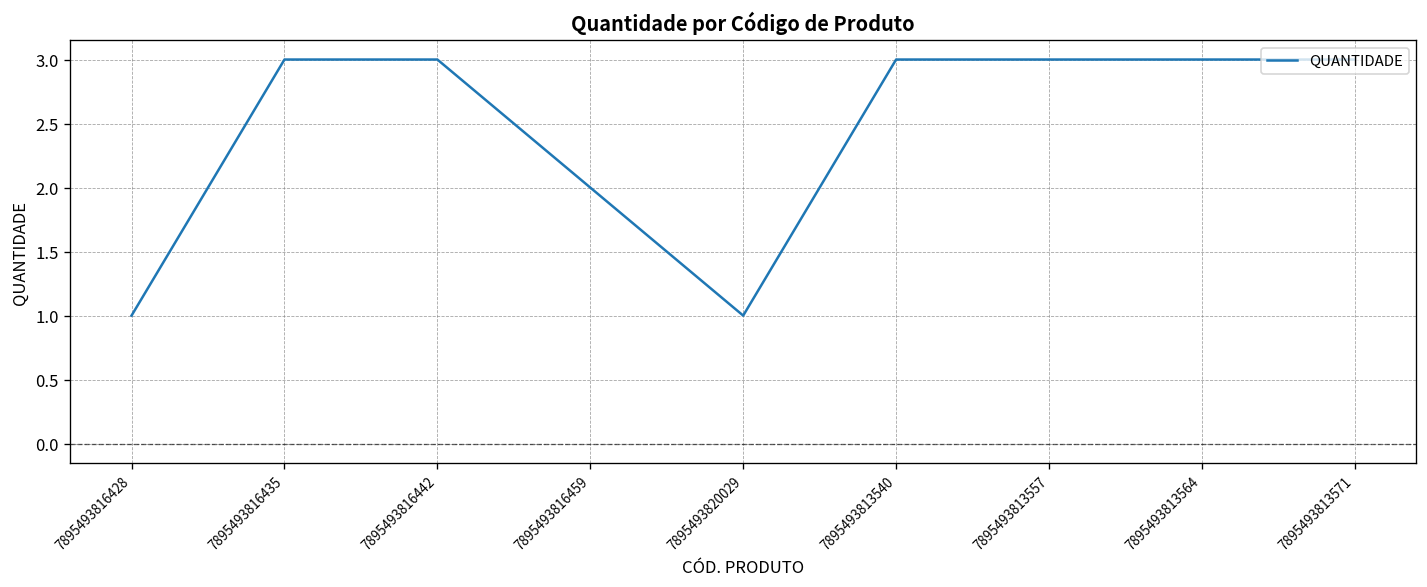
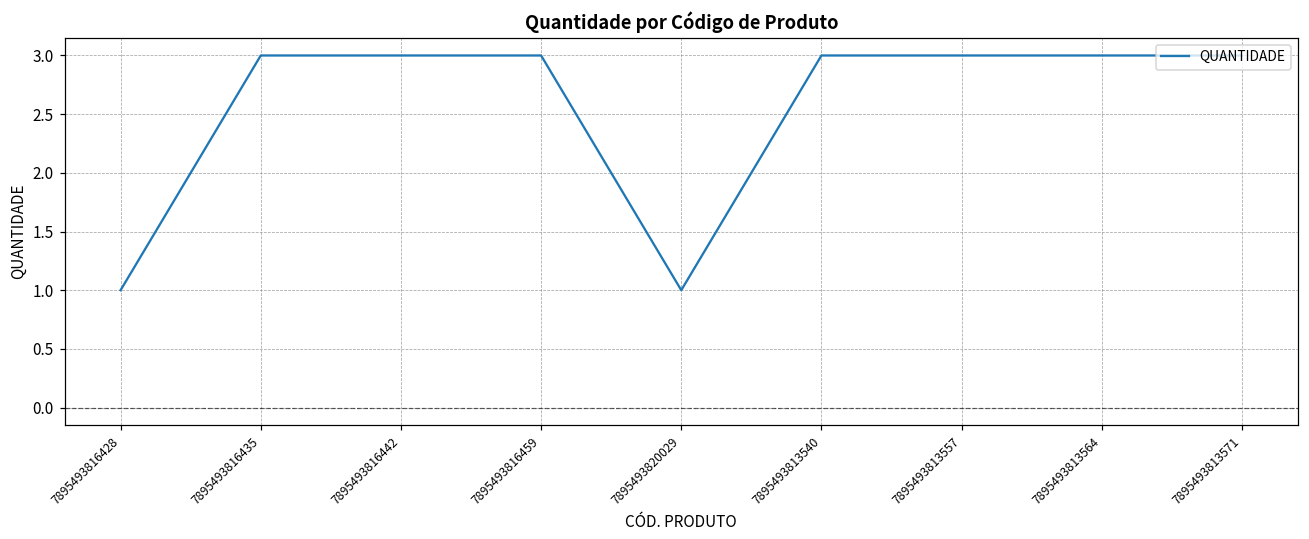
7895493816459: 2 -> 3
